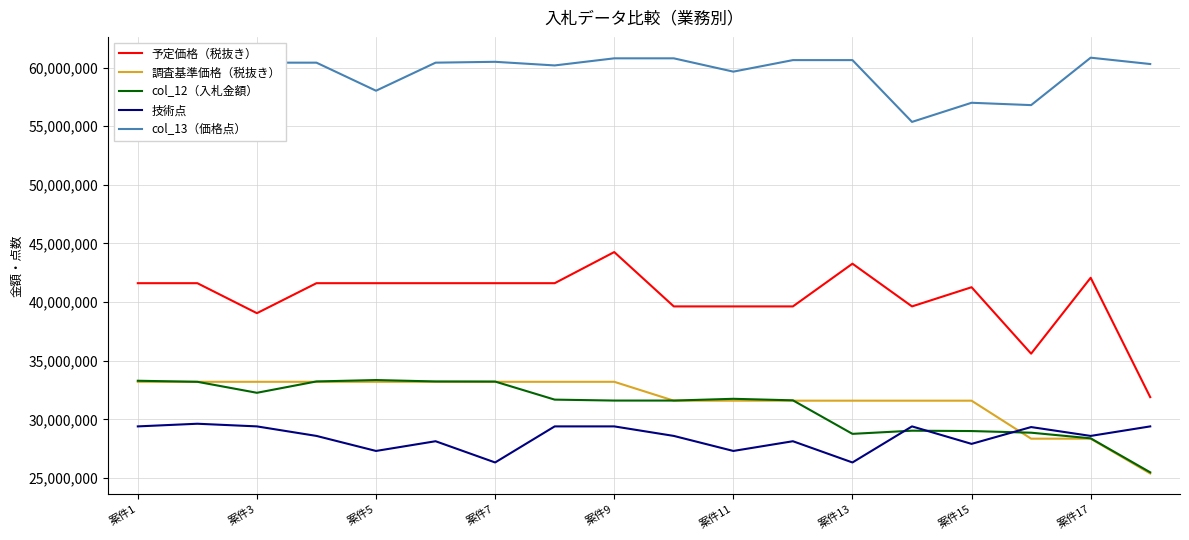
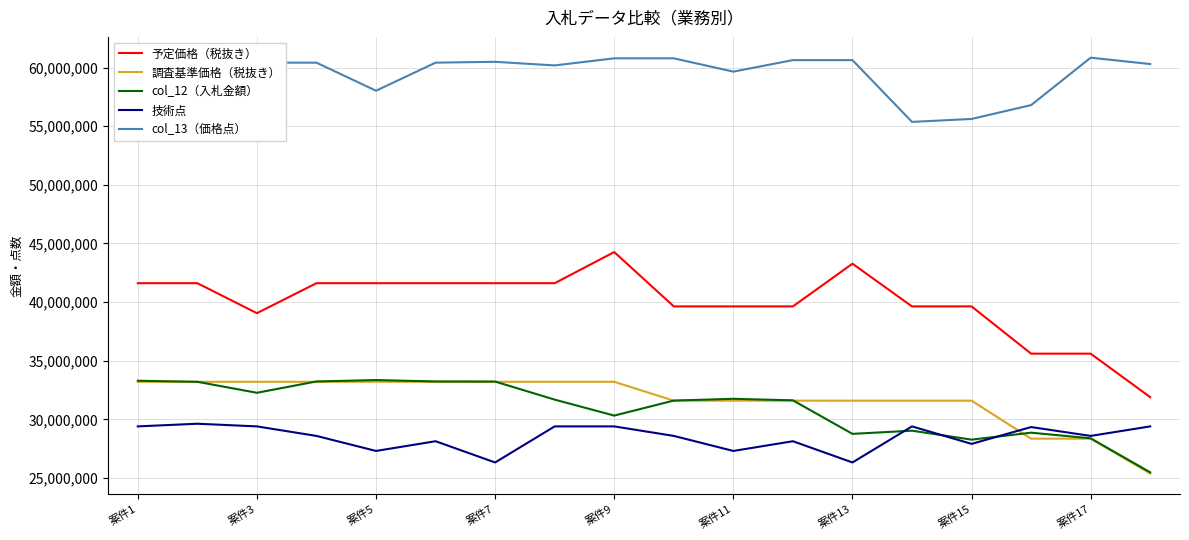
col_12（入札金額）, 案件9: 31,600,000 -> 30,300,000
予定価格（税抜き）, 案件15: 41,300,000 -> 39,600,000
col_12（入札金額）, 案件15: 29,000,000 -> 28,300,000
col_13（価格点）, 案件15: 57,000,000 -> 55,600,000
予定価格（税抜き）, 案件17: 42,100,000 -> 35,600,000
